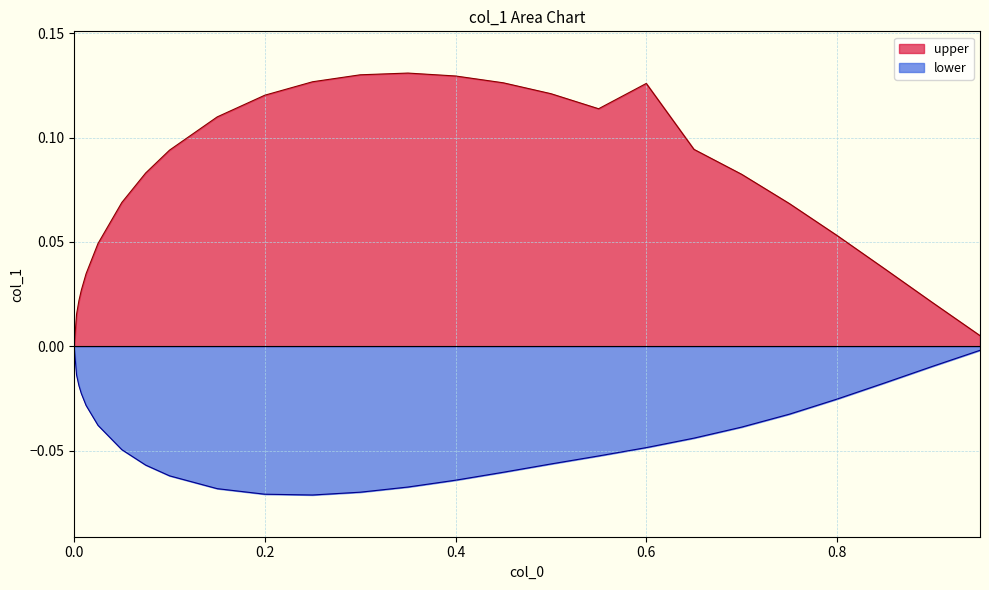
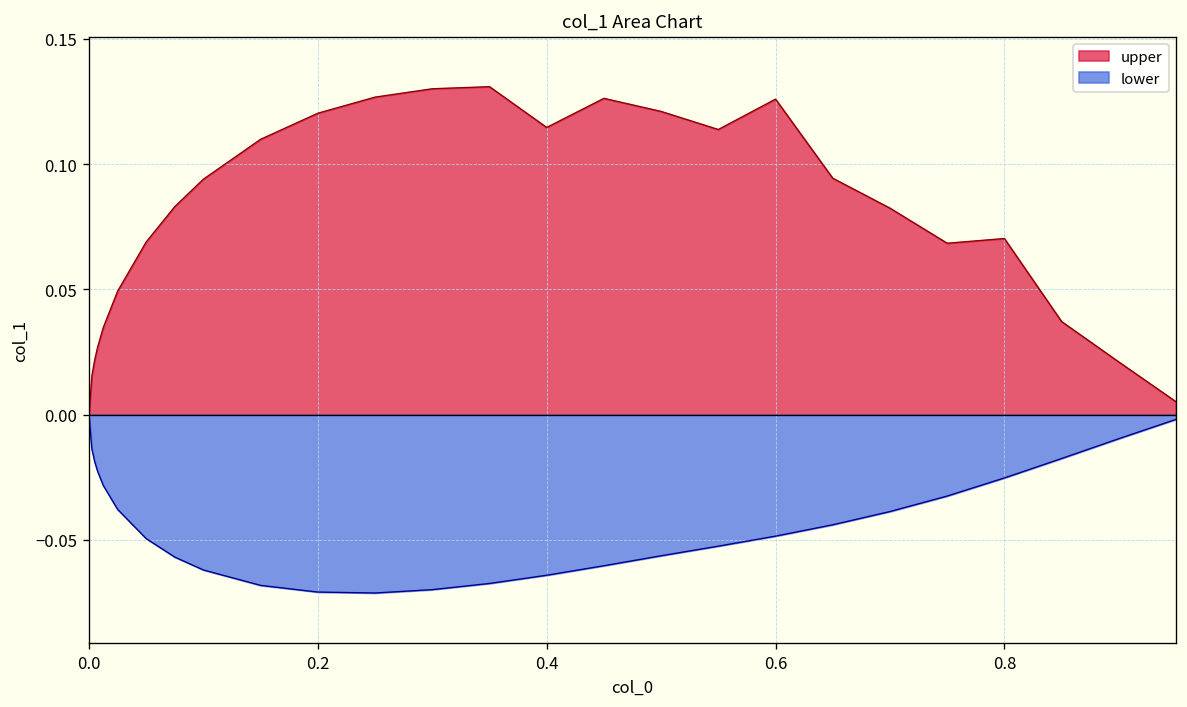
upper, 0.4: 0.130 -> 0.115
upper, 0.8: 0.053 -> 0.070
